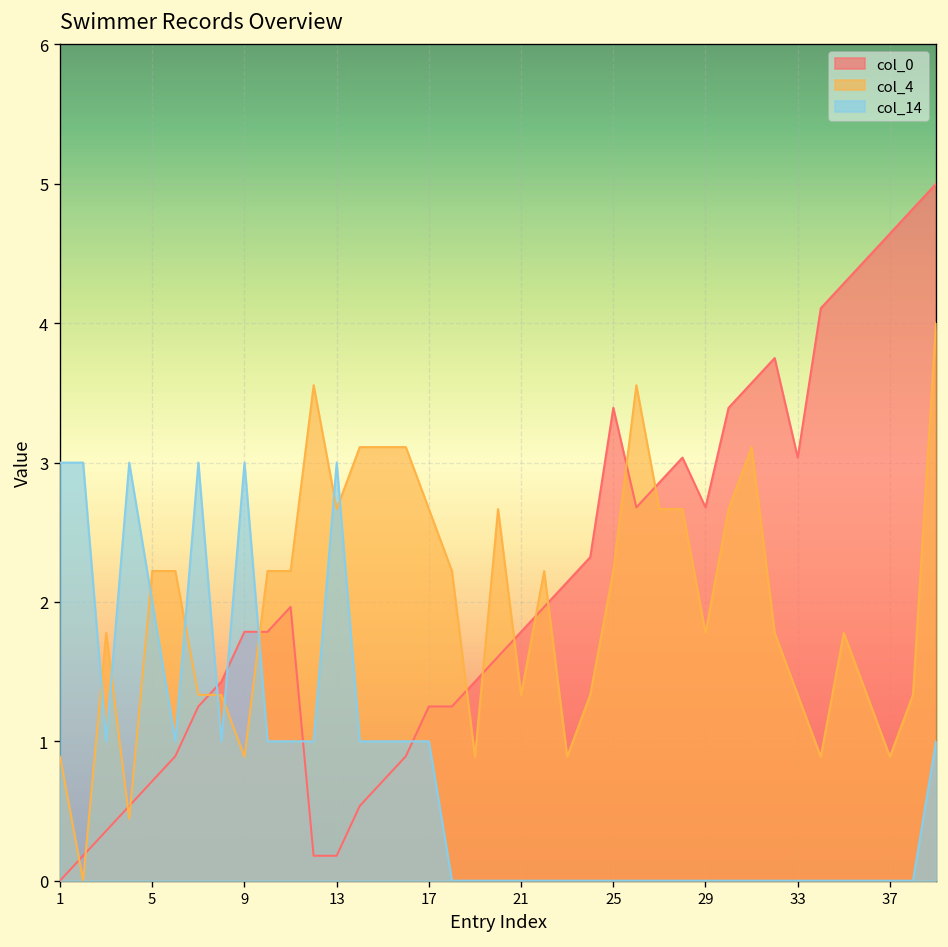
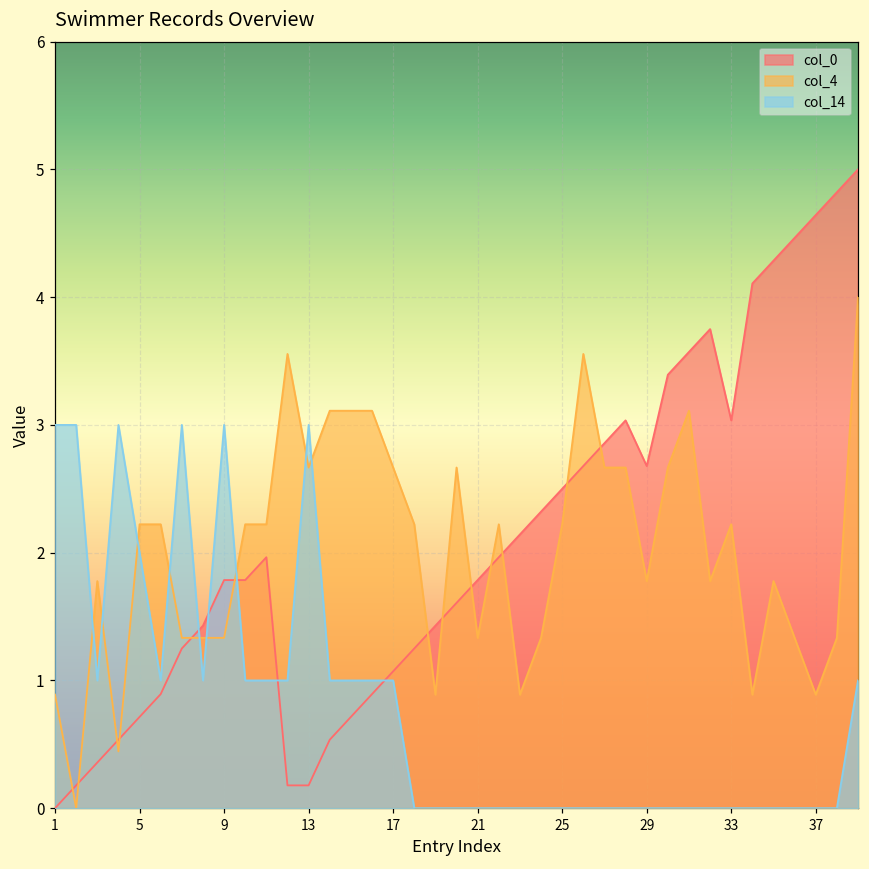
col_4, 9: 0.89 -> 1.33
col_0, 17: 1.25 -> 1.07
col_0, 25: 3.39 -> 2.50
col_4, 33: 1.33 -> 2.22
